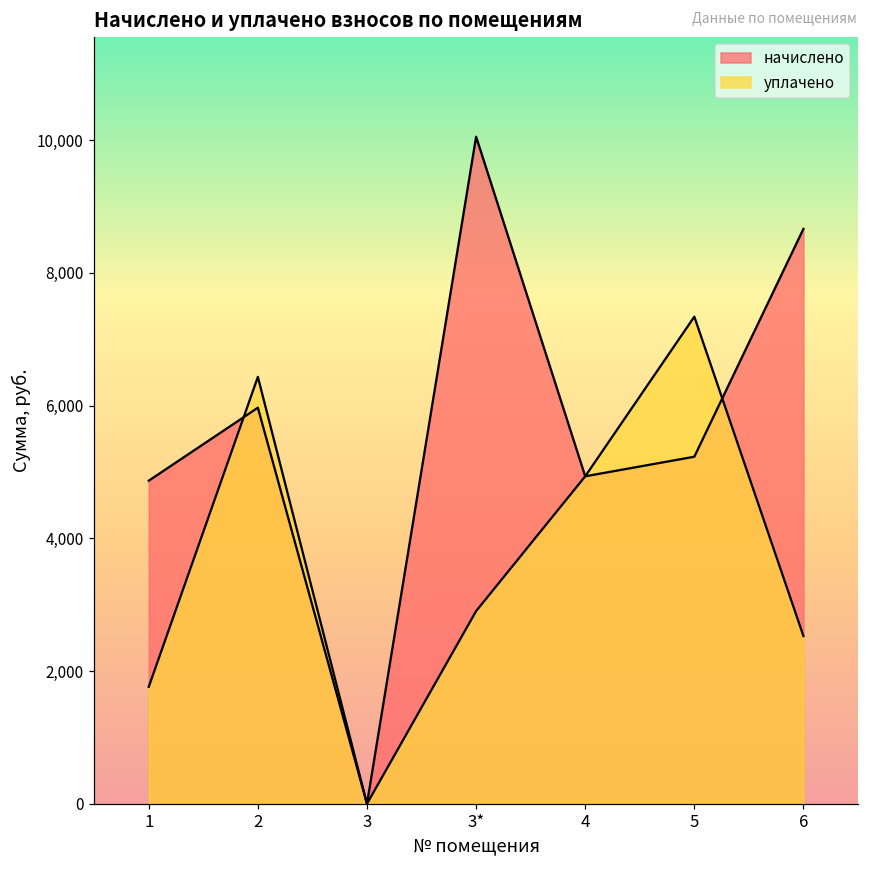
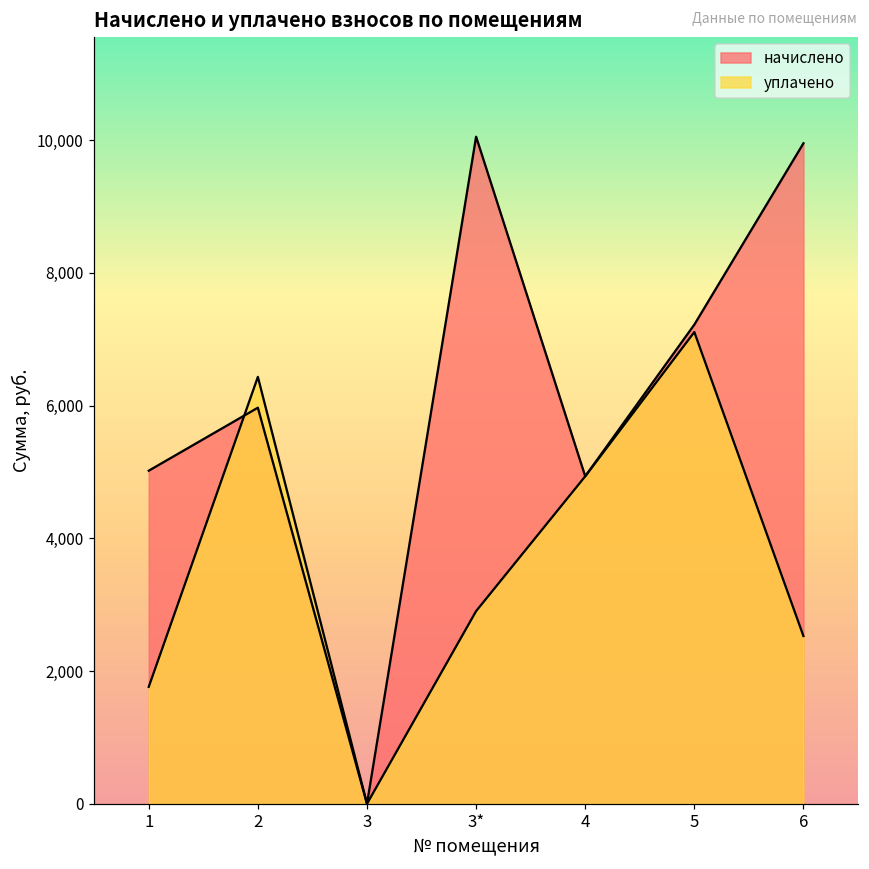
начислено, 1: 4,900 -> 5,000
начислено, 5: 5,200 -> 7,200
уплачено, 5: 7,300 -> 7,100
начислено, 6: 8,700 -> 10,000
